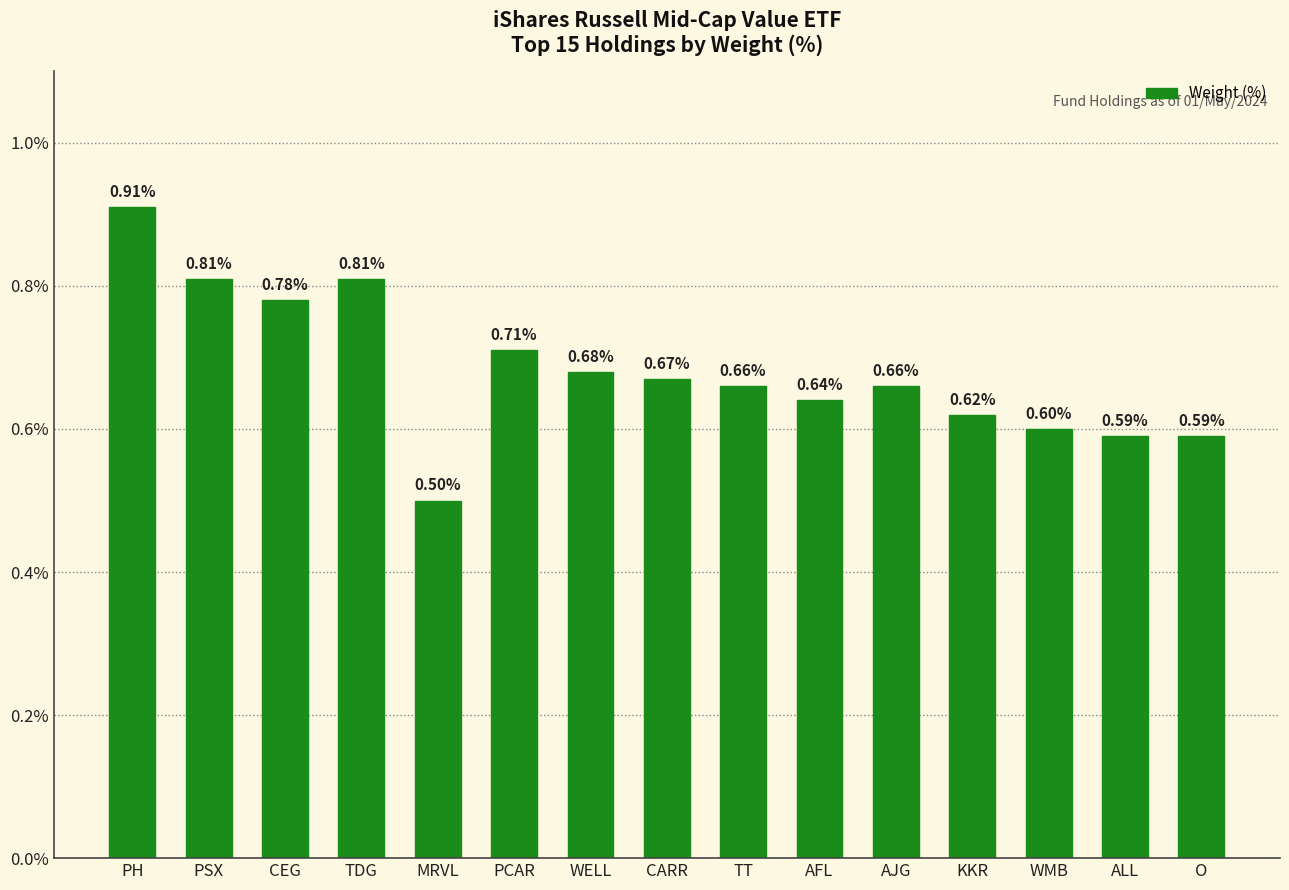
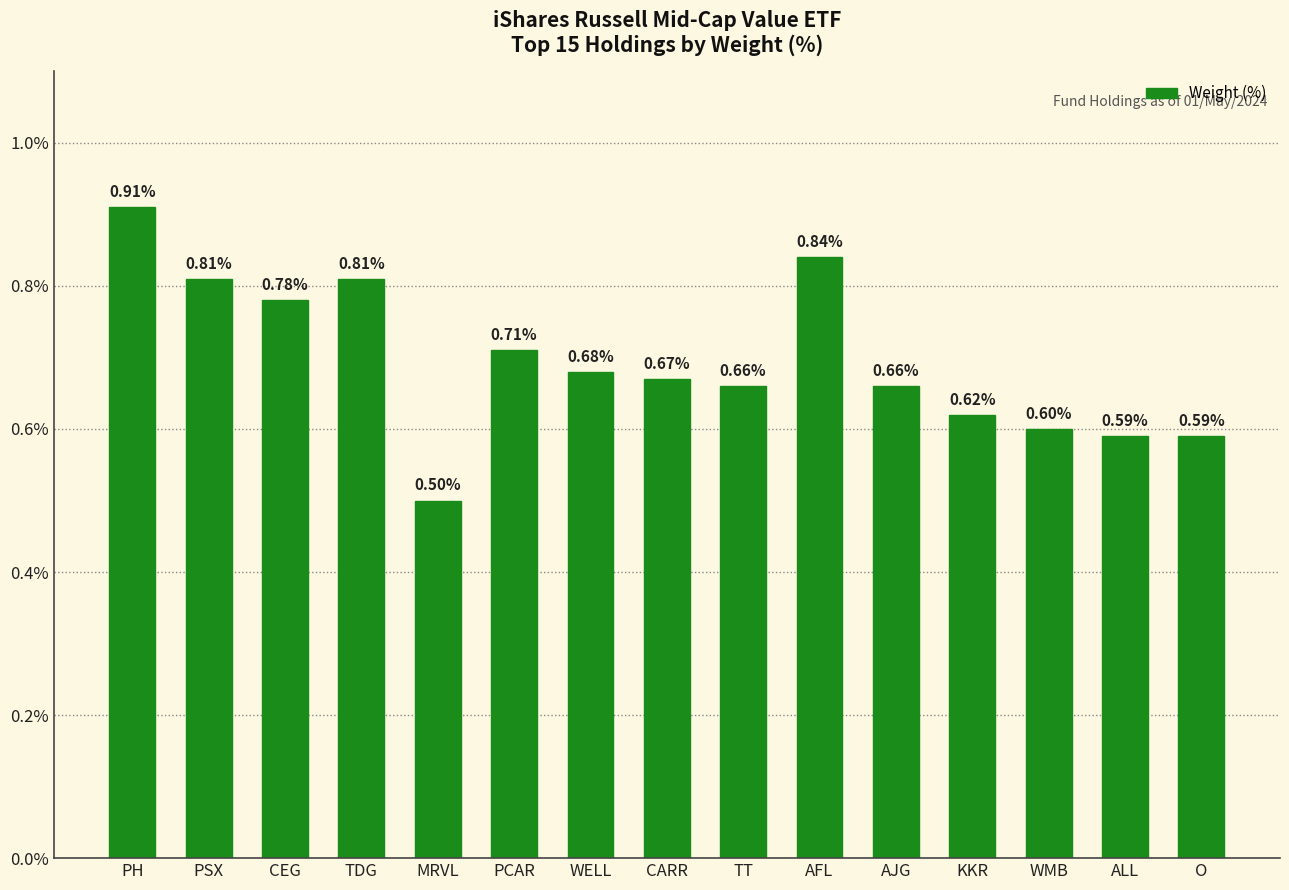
AFL: 0.64% -> 0.84%
